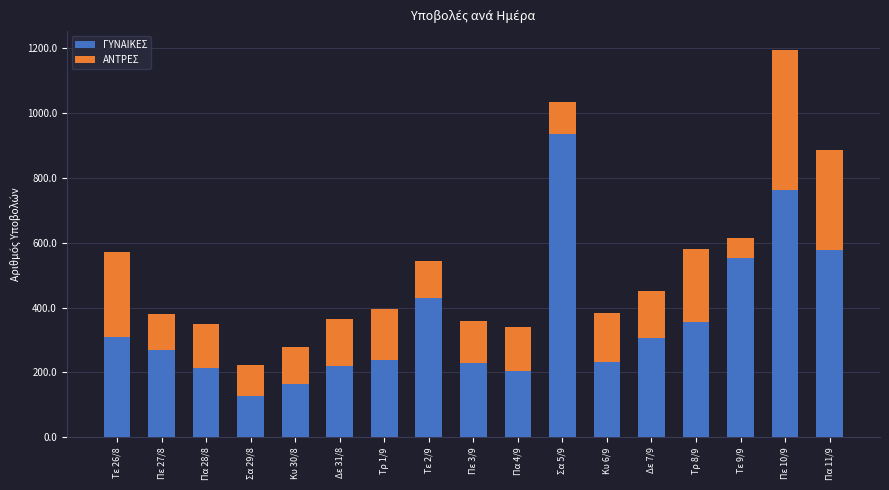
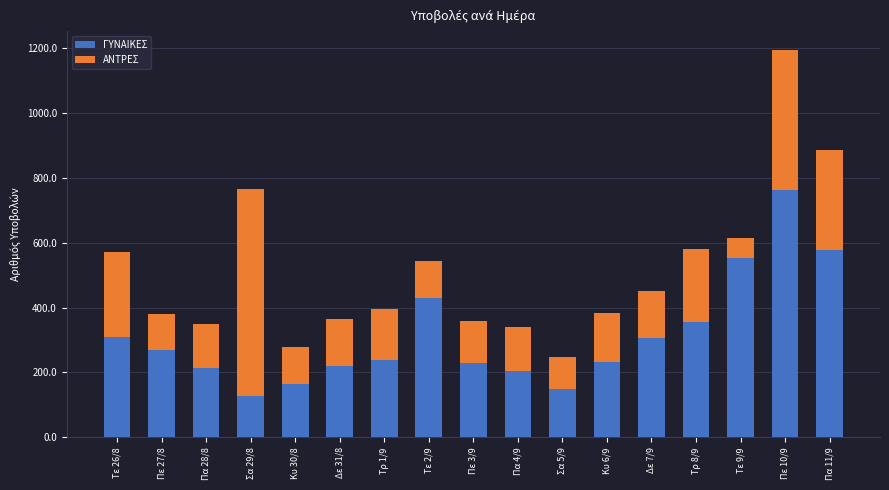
ΑΝΤΡΕΣ, Σα 29/8: 100 -> 640
ΓΥΝΑΙΚΕΣ, Σα 5/9: 930 -> 150
